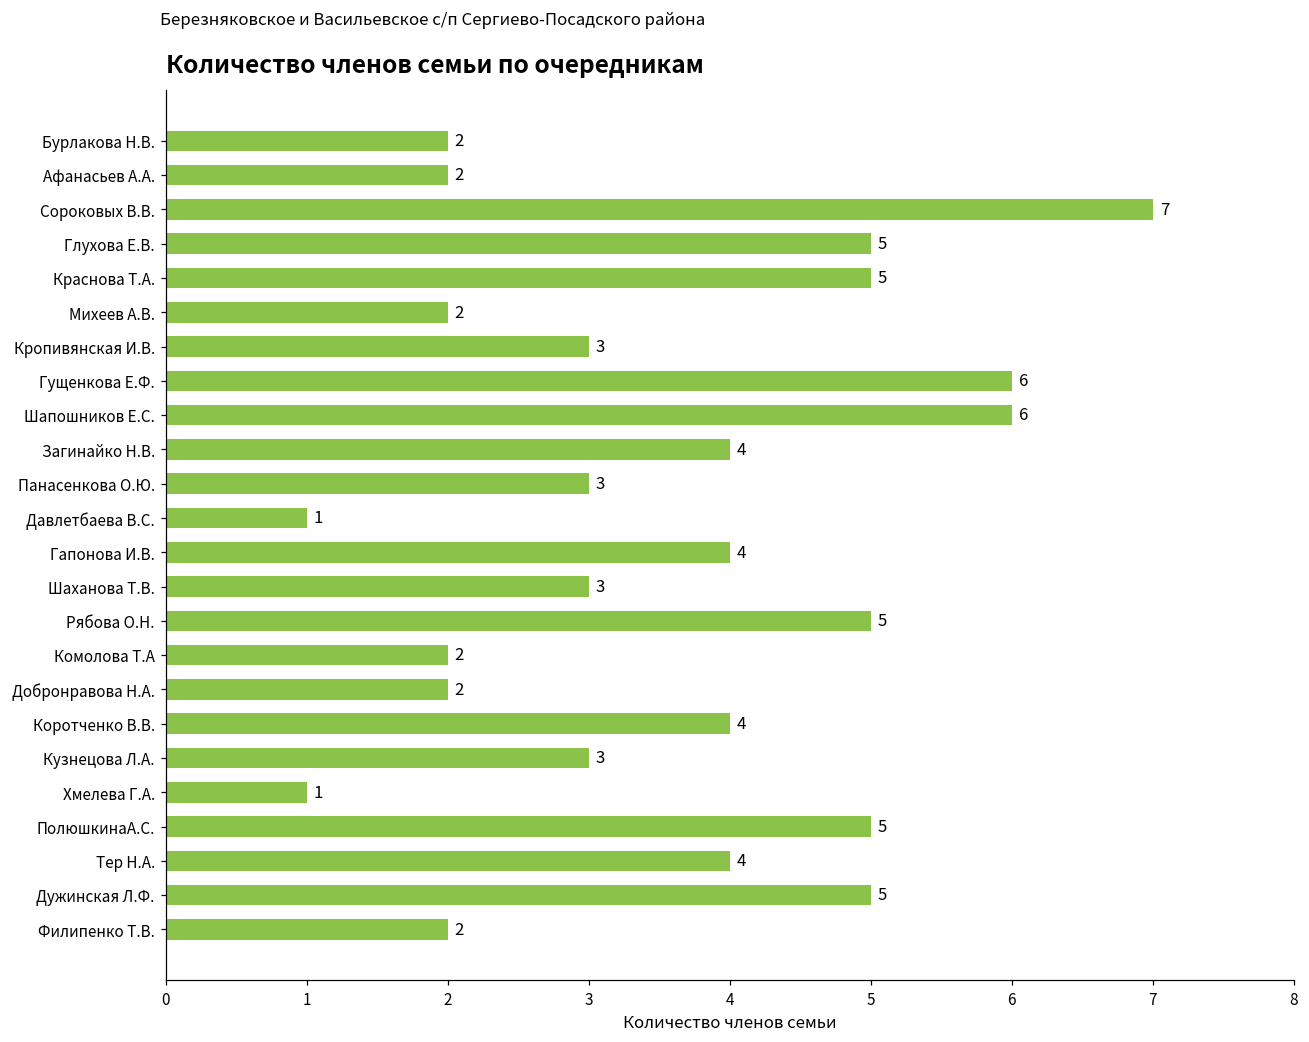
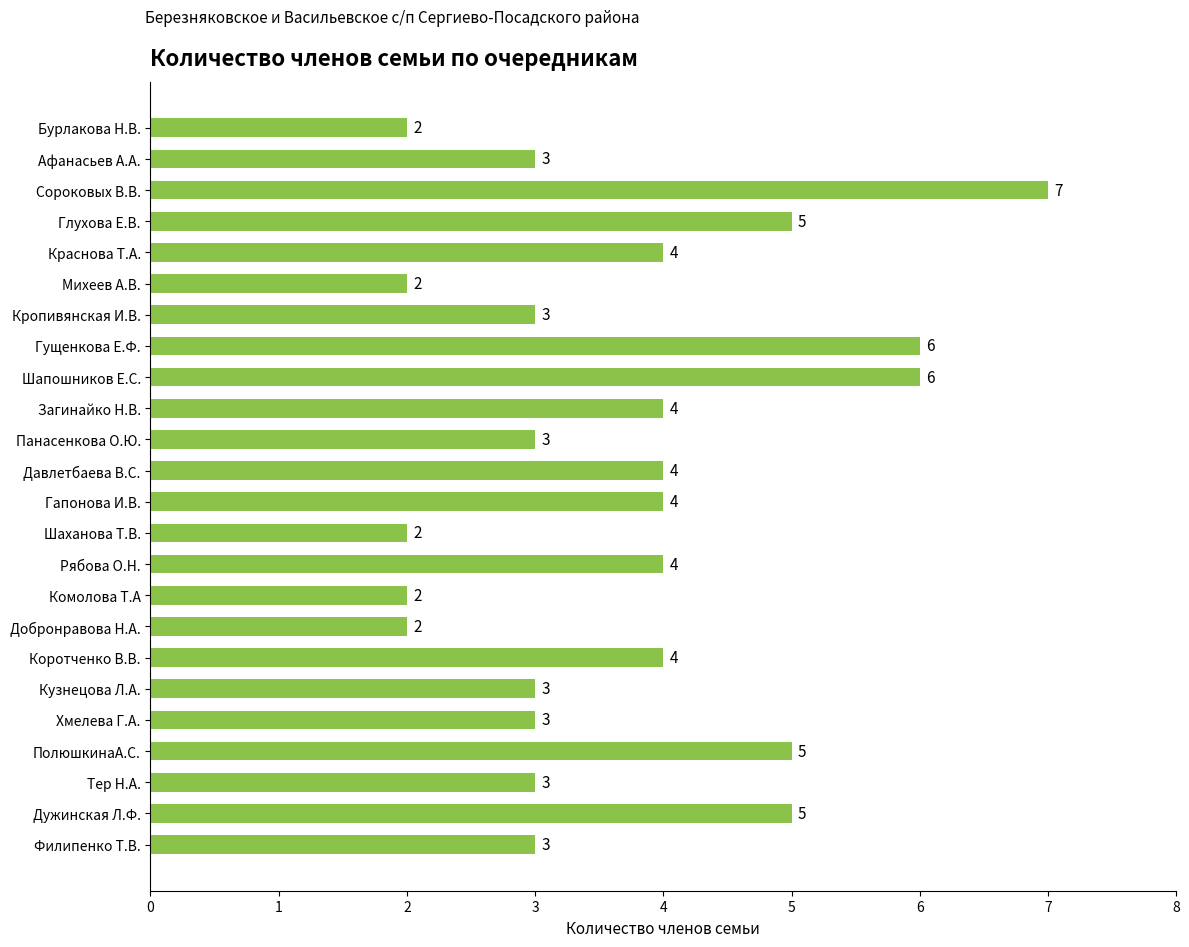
Афанасьев А.А.: 2 -> 3
Краснова Т.А.: 5 -> 4
Давлетбаева В.С.: 1 -> 4
Шаханова Т.В.: 3 -> 2
Рябова О.Н.: 5 -> 4
Хмелева Г.А.: 1 -> 3
Тер Н.А.: 4 -> 3
Филипенко Т.В.: 2 -> 3
